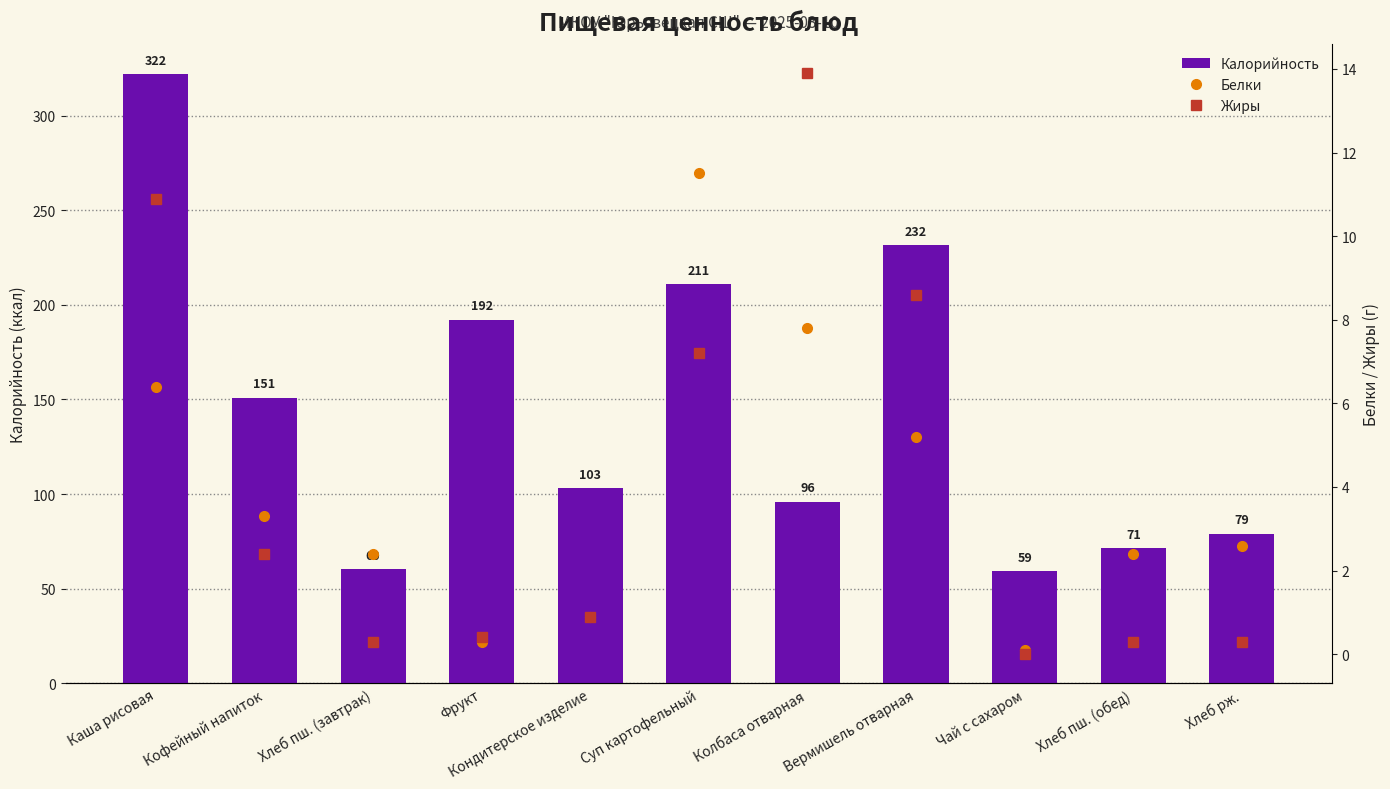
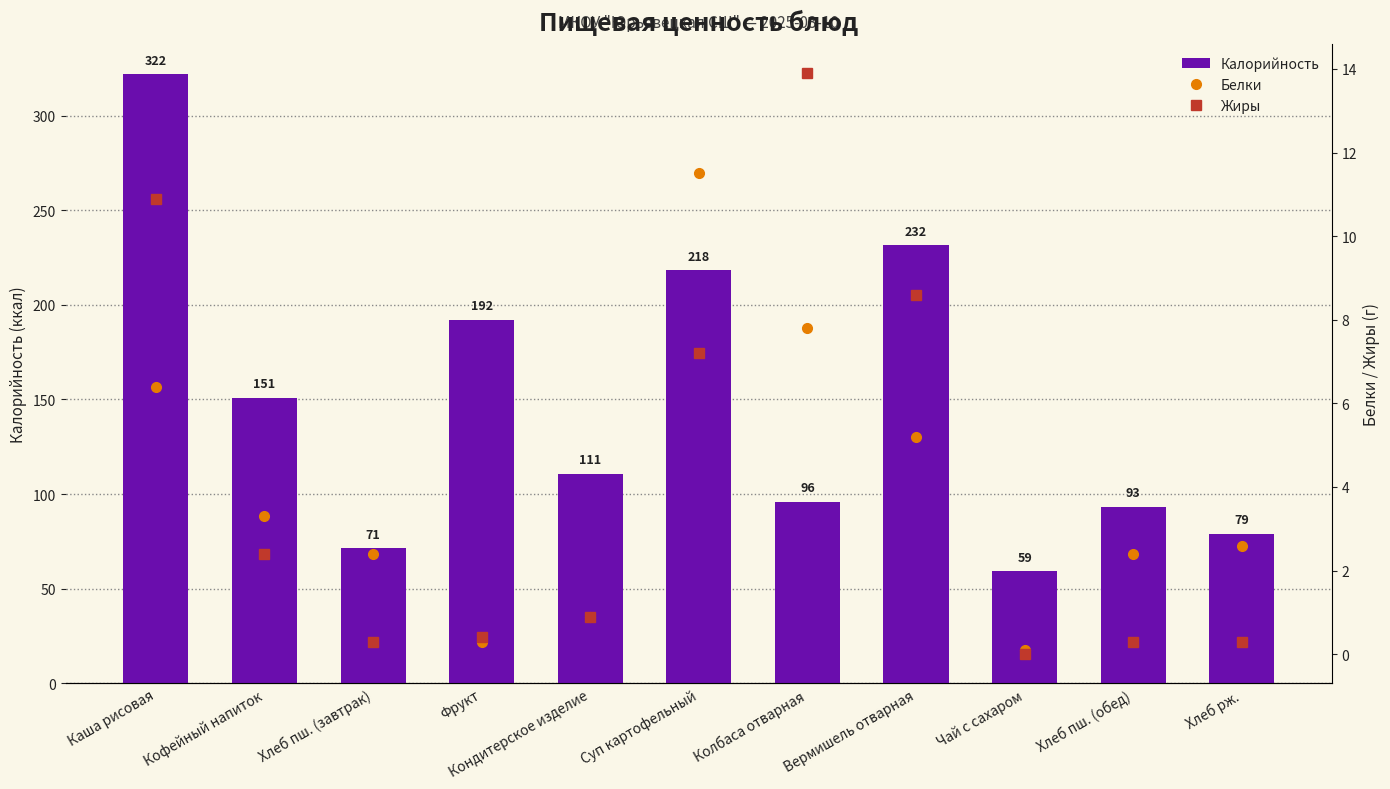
Калорийность, Хлеб пш. (завтрак): 60 -> 71
Калорийность, Кондитерское изделие: 103 -> 111
Калорийность, Суп картофельный: 211 -> 218
Калорийность, Хлеб пш. (обед): 71 -> 93
